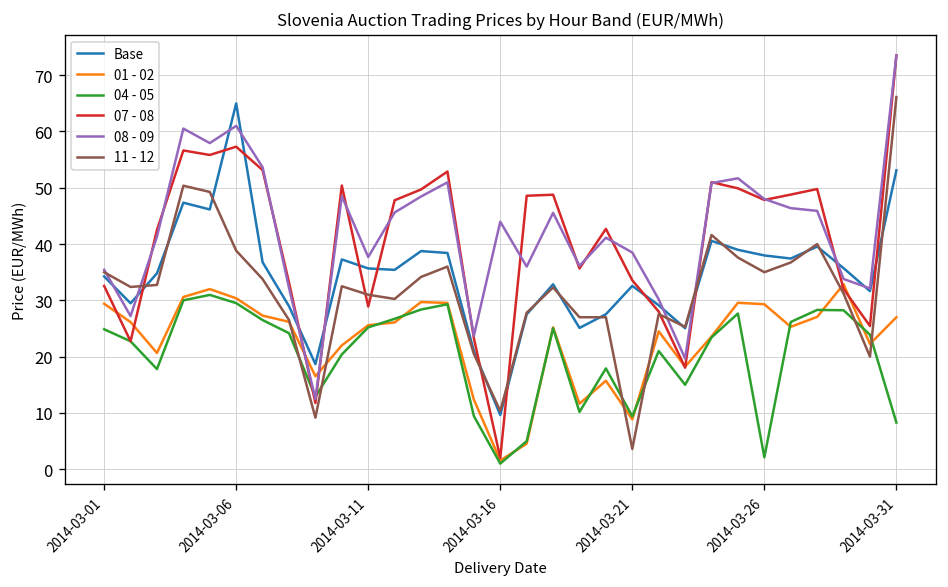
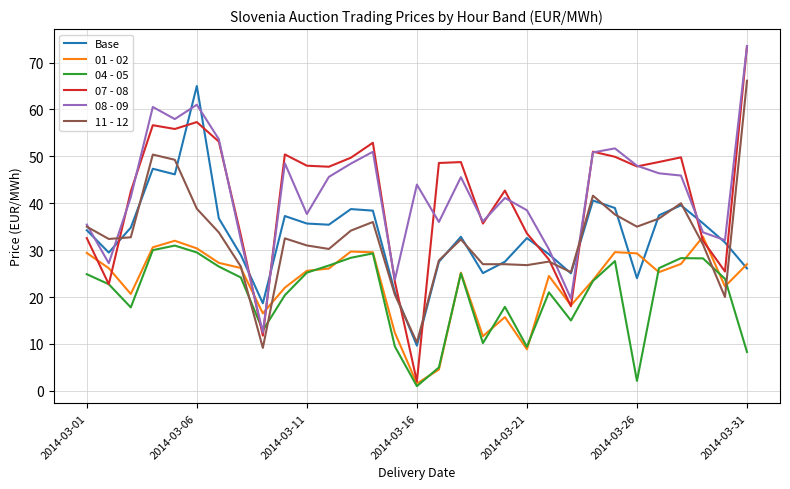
07 - 08, 2014-03-11: 29 -> 48
11 - 12, 2014-03-21: 4 -> 27
Base, 2014-03-26: 38 -> 24
Base, 2014-03-31: 53 -> 26
